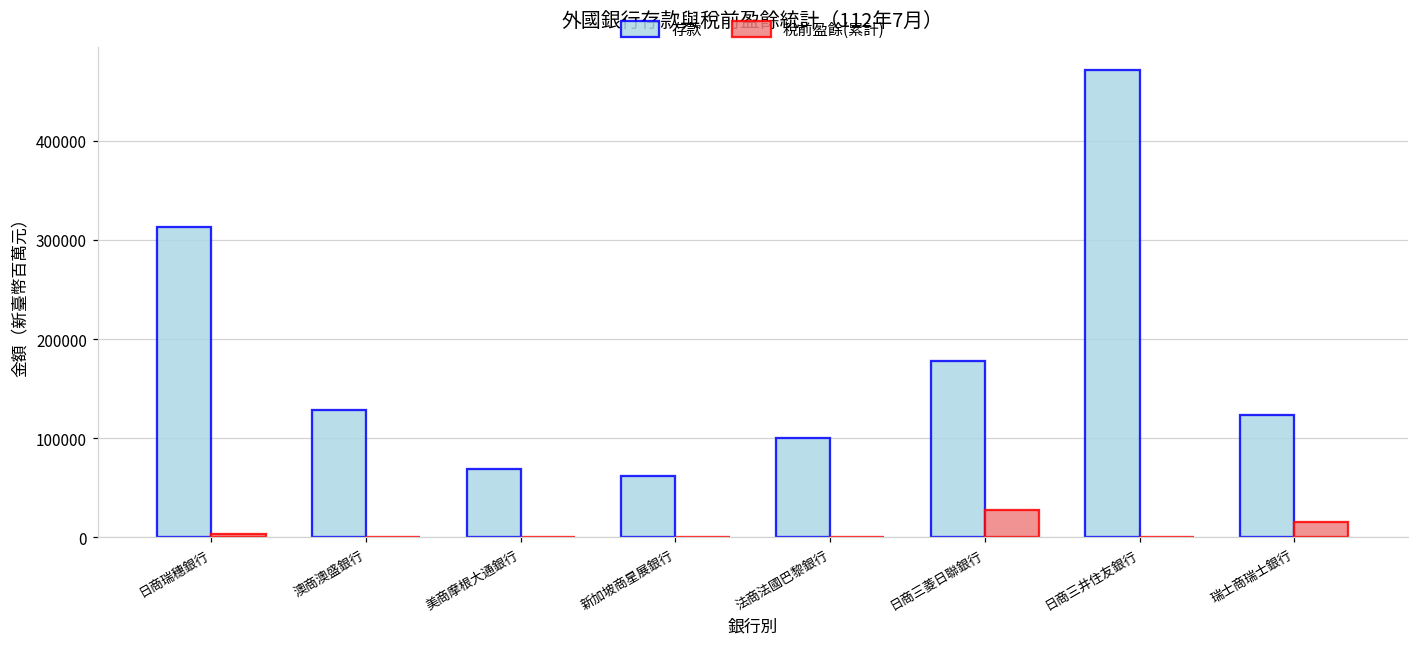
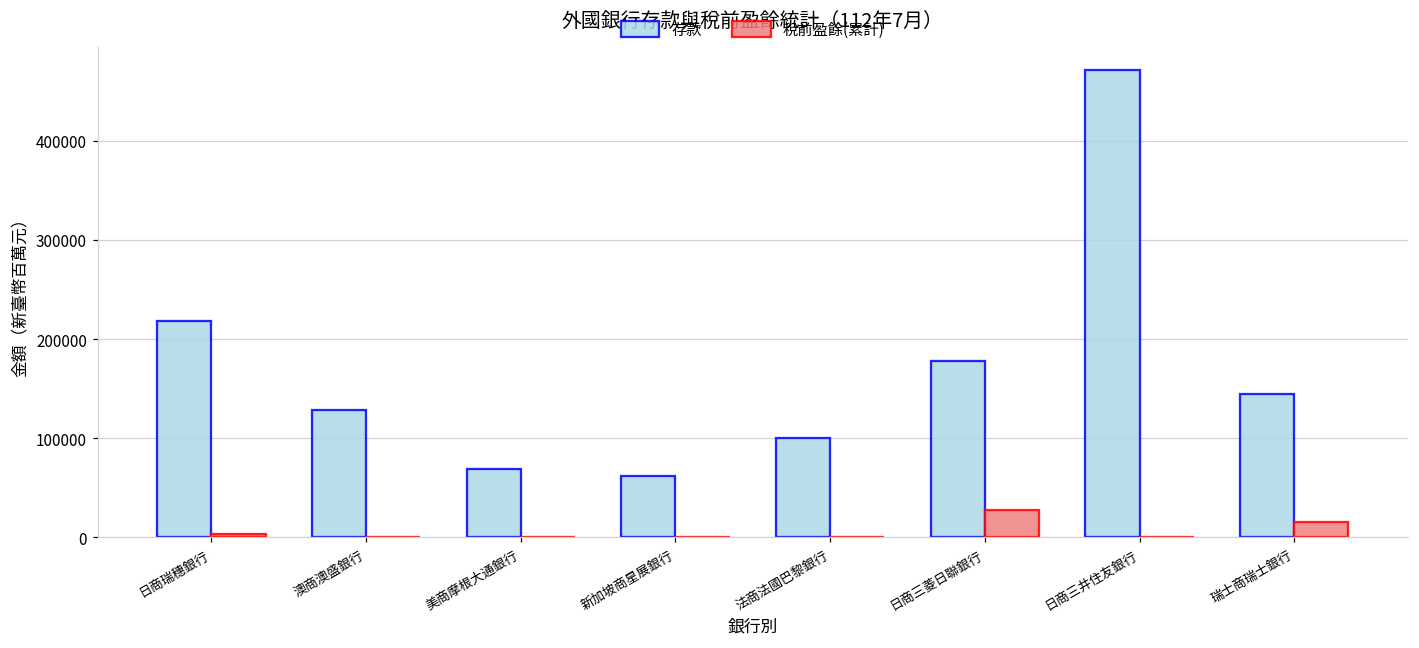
存款, 日商瑞穗銀行: 310000 -> 220000
存款, 瑞士商瑞士銀行: 120000 -> 140000
